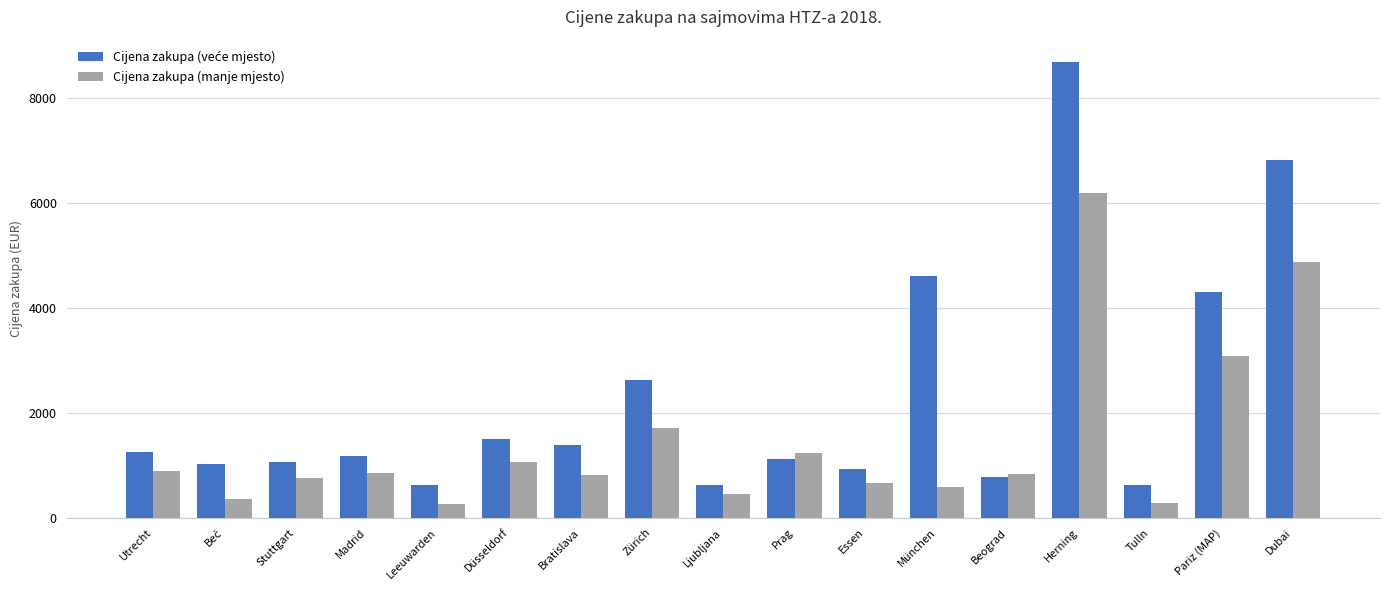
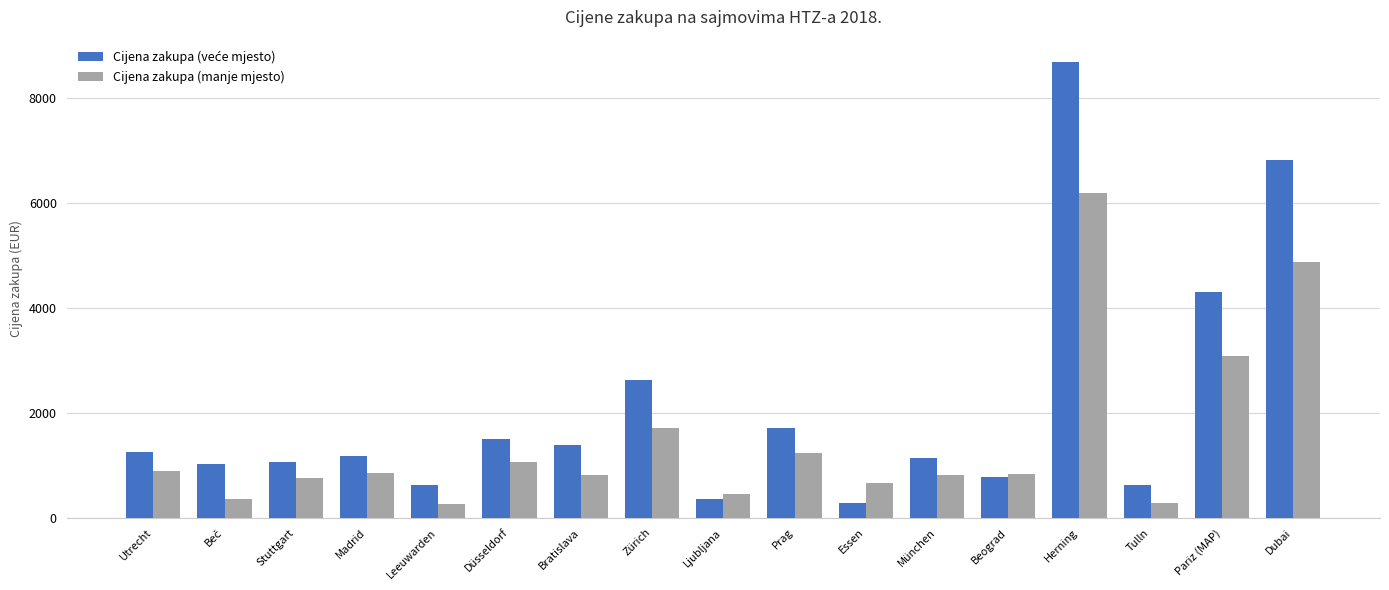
Cijena zakupa (veće mjesto), Ljubljana: 600 -> 400
Cijena zakupa (veće mjesto), Prag: 1100 -> 1700
Cijena zakupa (veće mjesto), Essen: 900 -> 300
Cijena zakupa (veće mjesto), München: 4600 -> 1100
Cijena zakupa (manje mjesto), München: 600 -> 800
